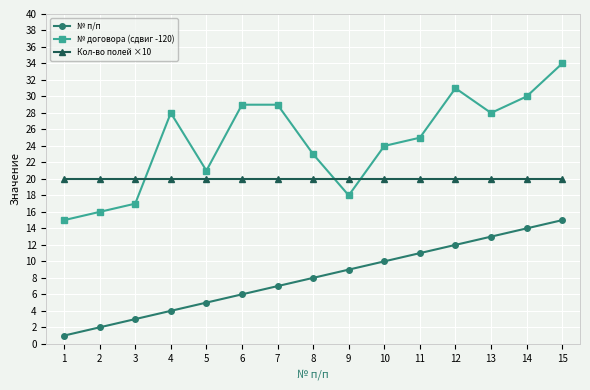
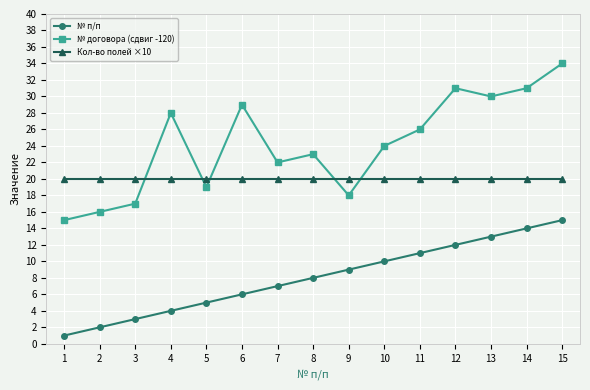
№ договора (сдвиг -120), 5: 21 -> 19
№ договора (сдвиг -120), 7: 29 -> 22
№ договора (сдвиг -120), 11: 25 -> 26
№ договора (сдвиг -120), 13: 28 -> 30
№ договора (сдвиг -120), 14: 30 -> 31
